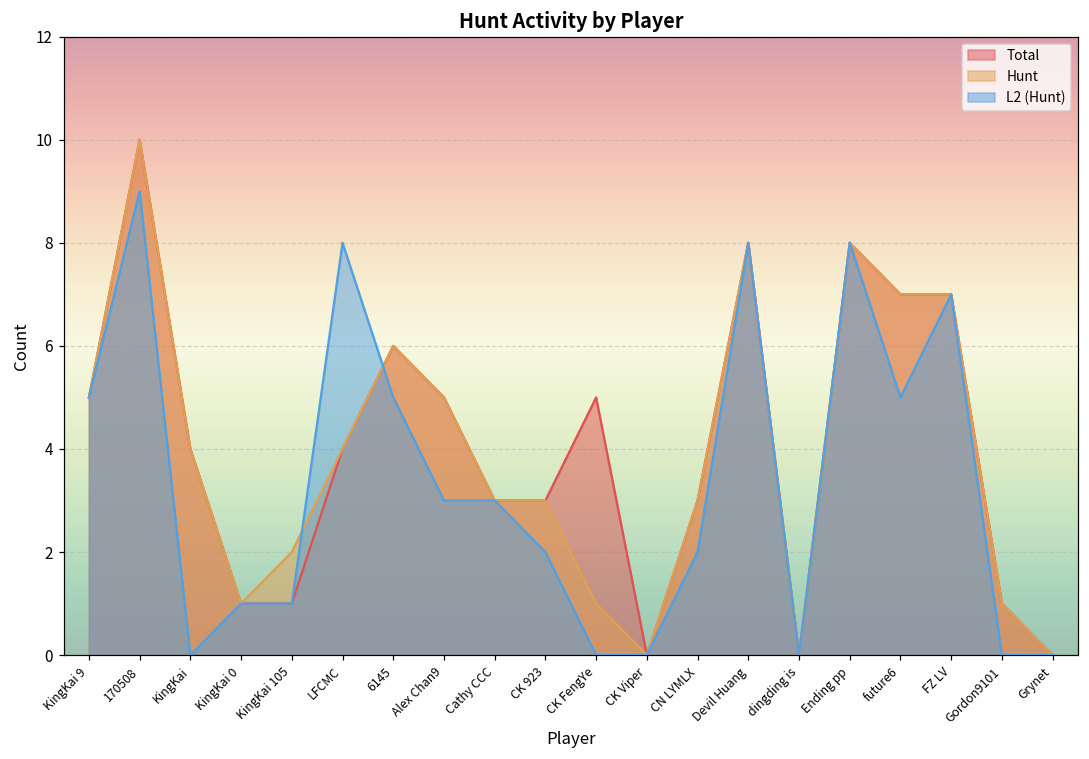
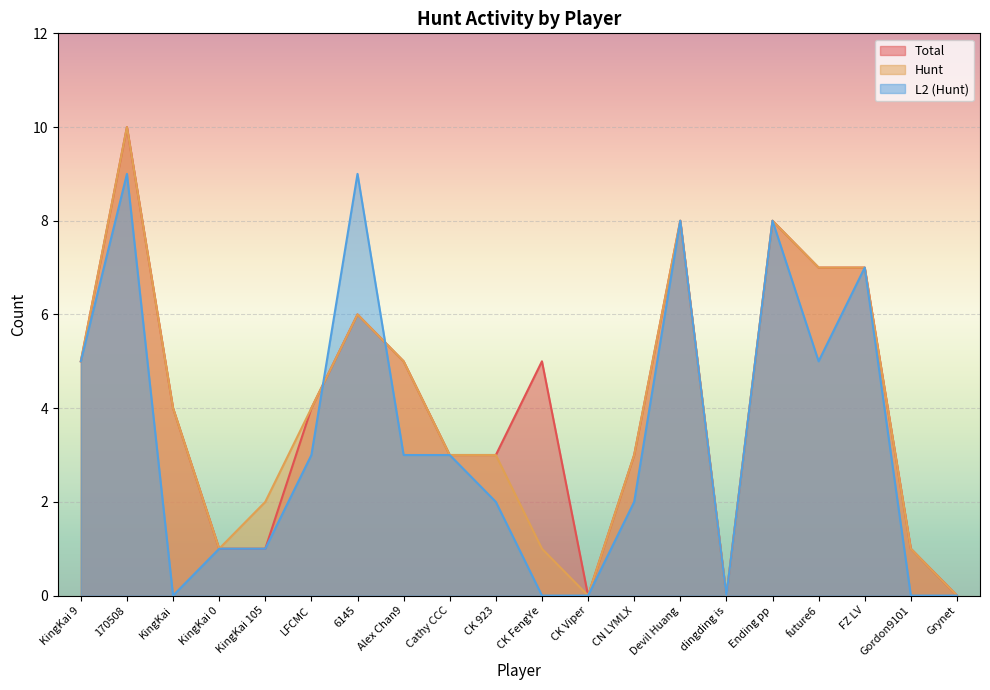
L2 (Hunt), LFCMC: 8 -> 3
L2 (Hunt), 6145: 5 -> 9
